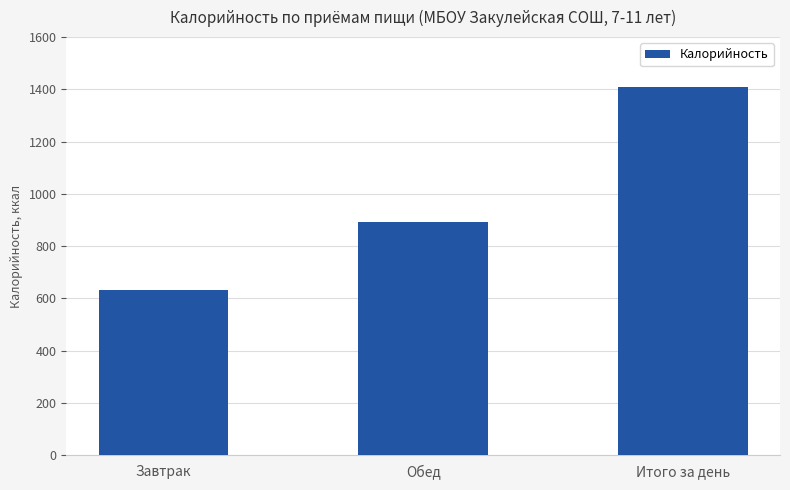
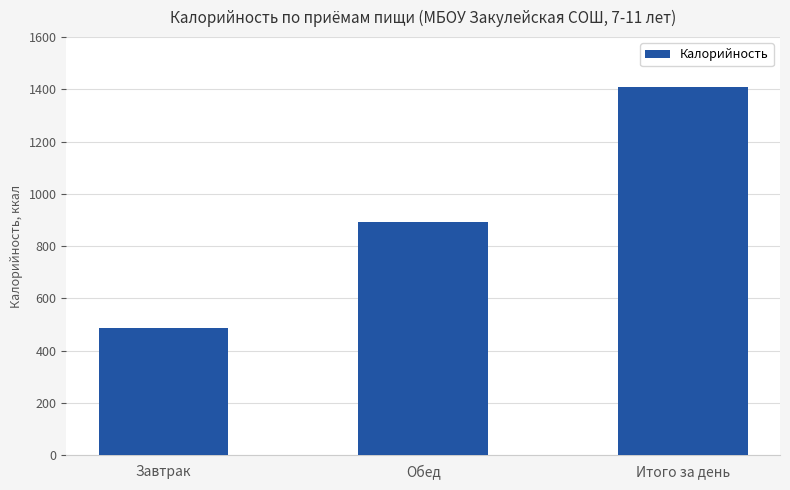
Завтрак: 630 -> 490
